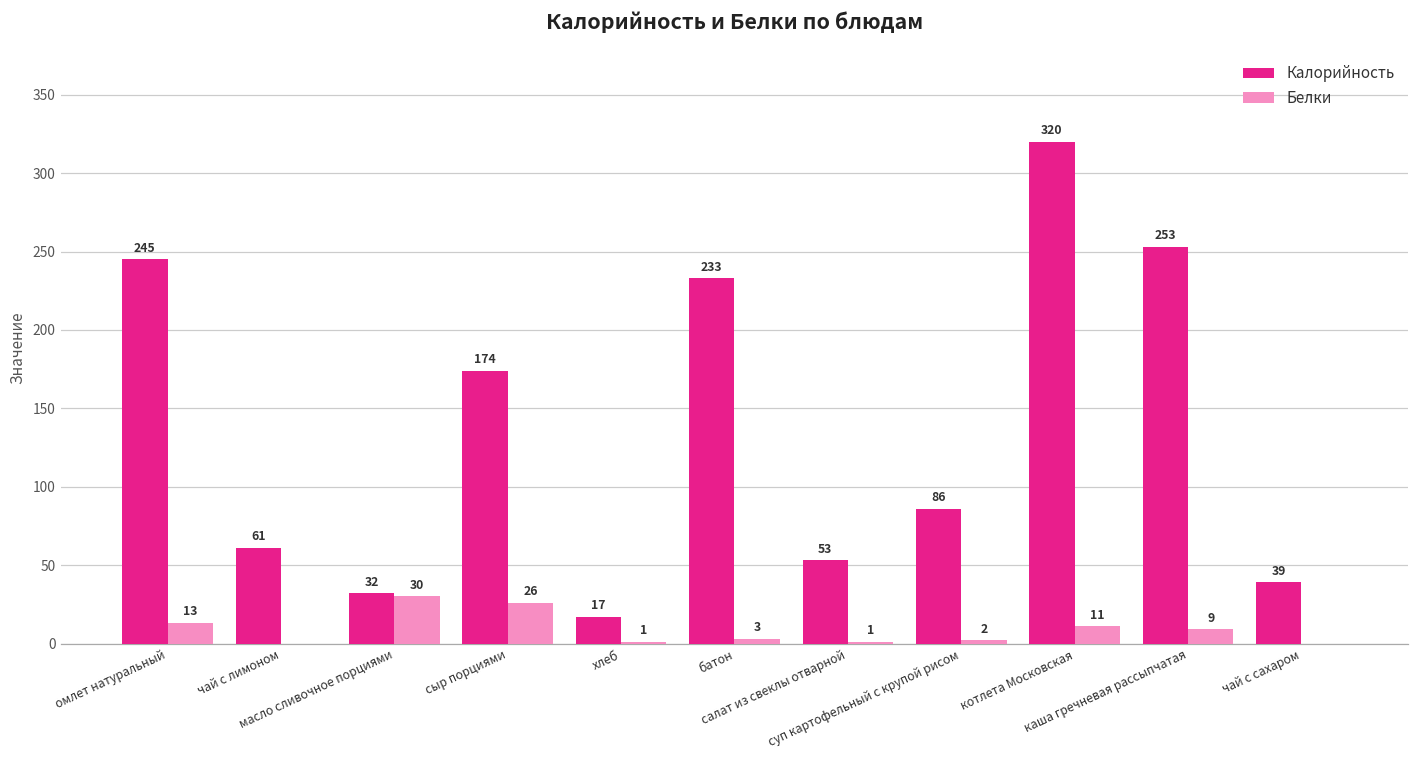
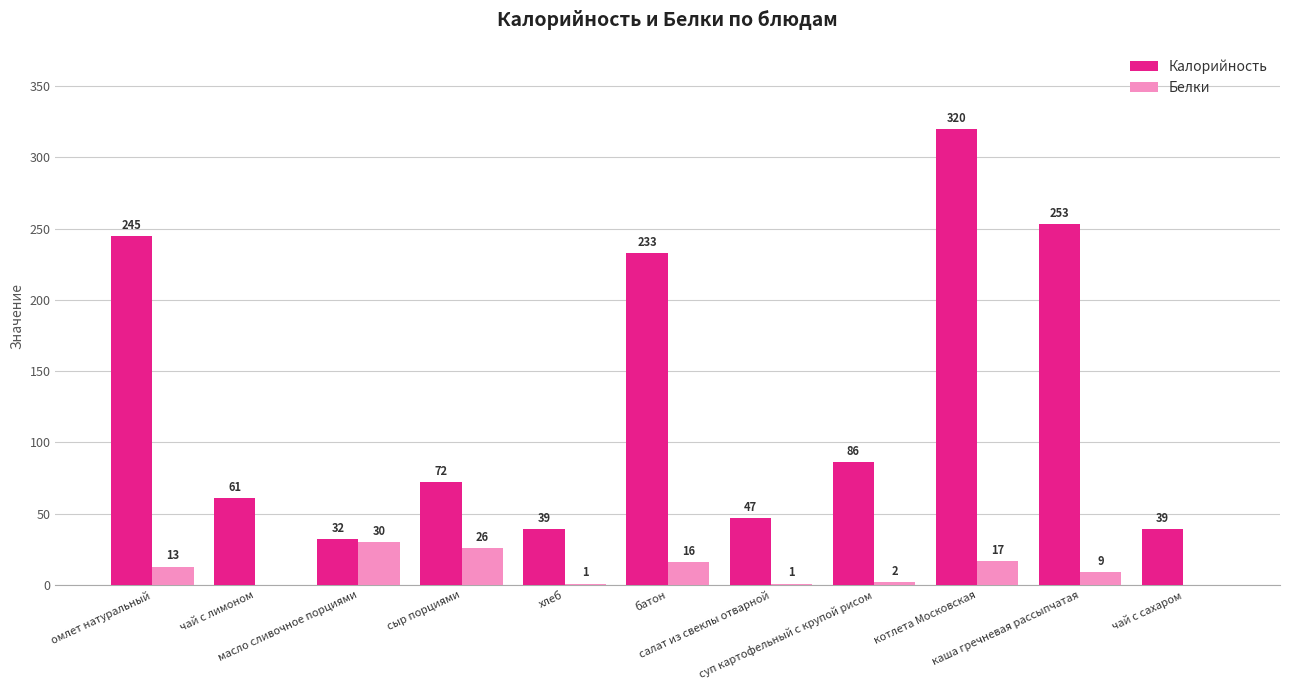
Калорийность, сыр порциями: 174 -> 72
Калорийность, хлеб: 17 -> 39
Белки, батон: 3 -> 16
Калорийность, салат из свеклы отварной: 53 -> 47
Белки, котлета Московская: 11 -> 17
